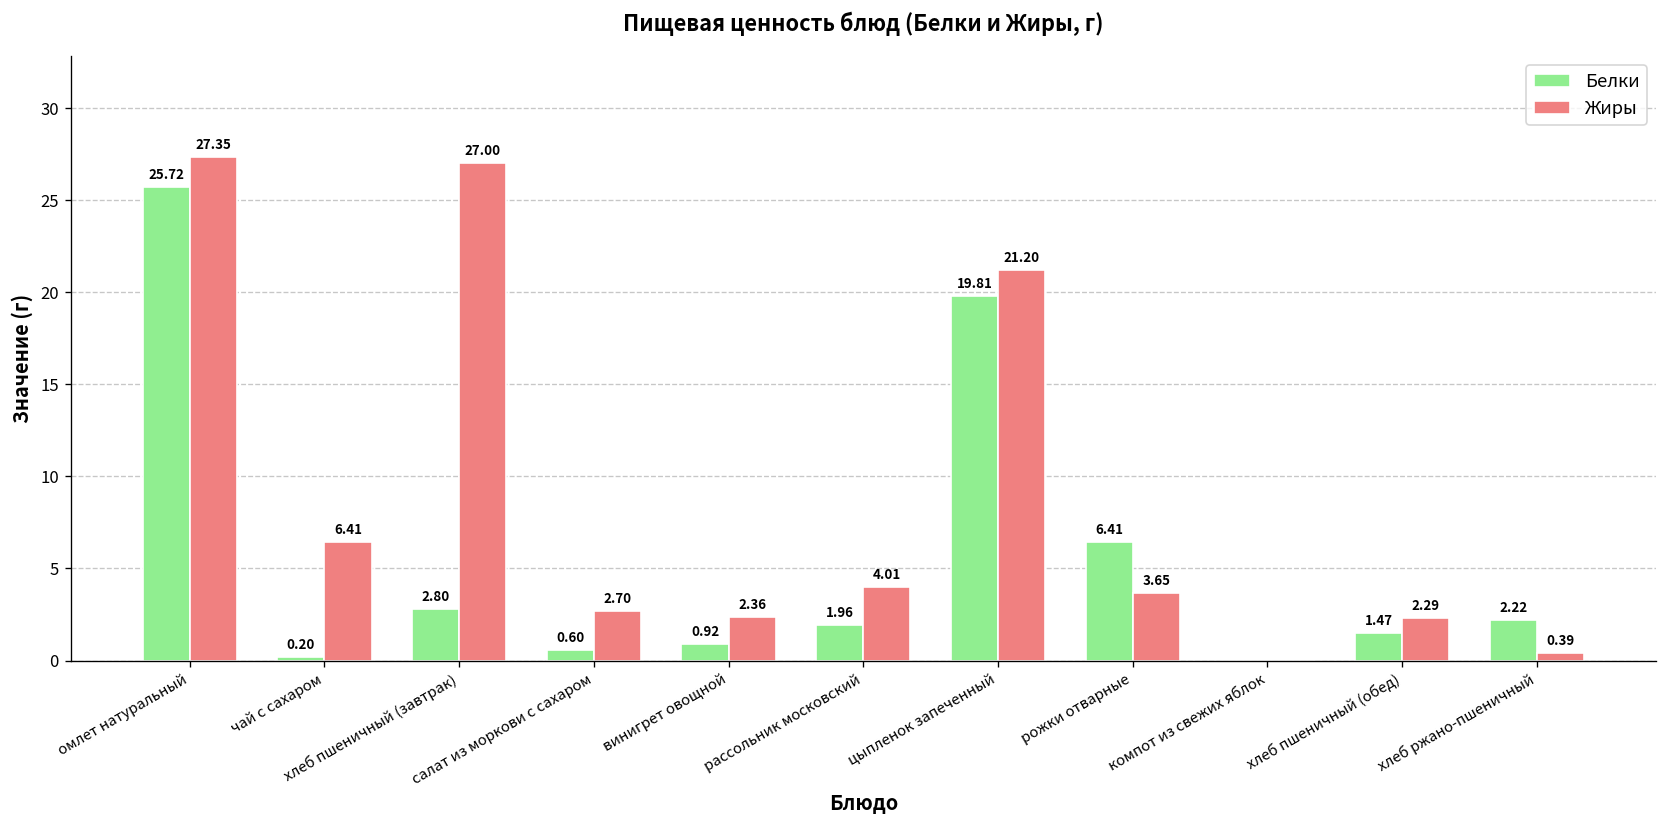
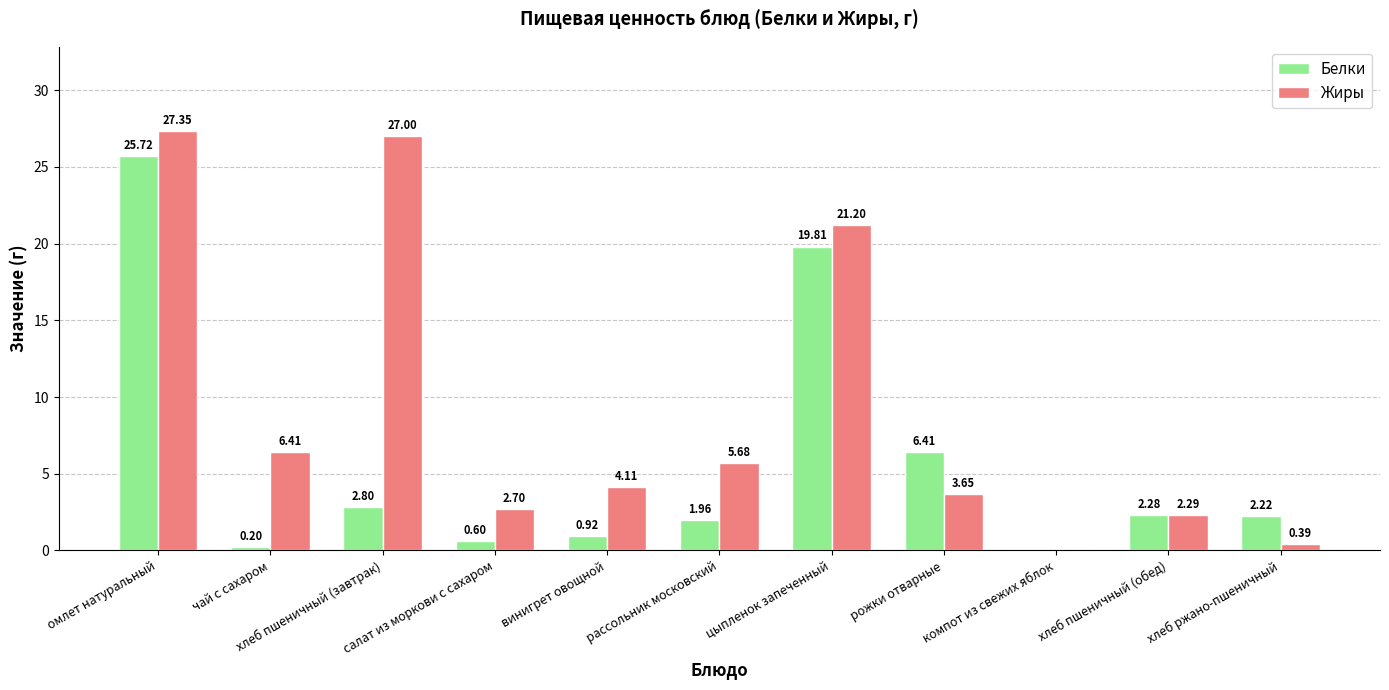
Жиры, винигрет овощной: 2.36 -> 4.11
Жиры, рассольник московский: 4.01 -> 5.68
Белки, хлеб пшеничный (обед): 1.47 -> 2.28
